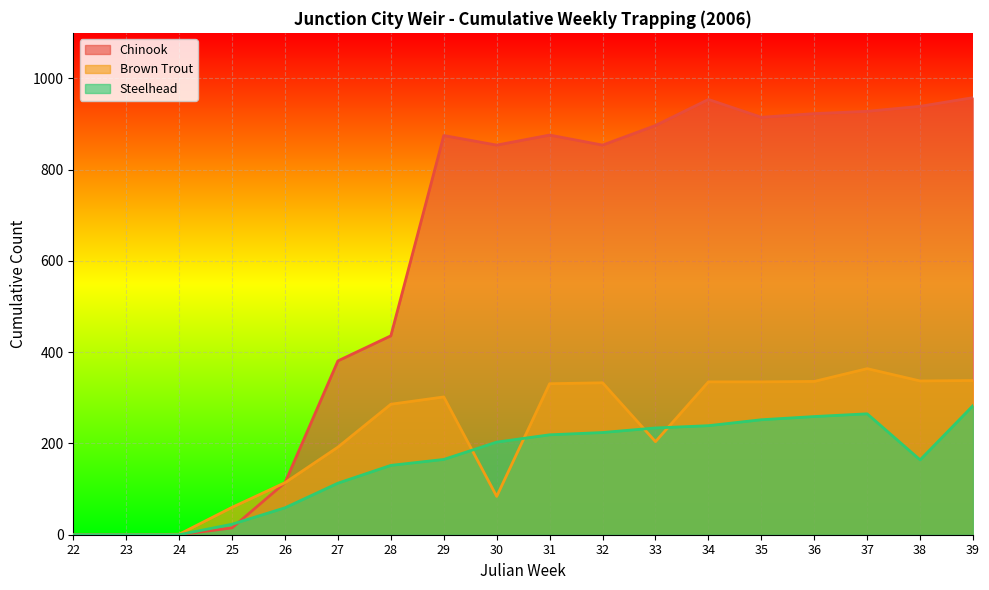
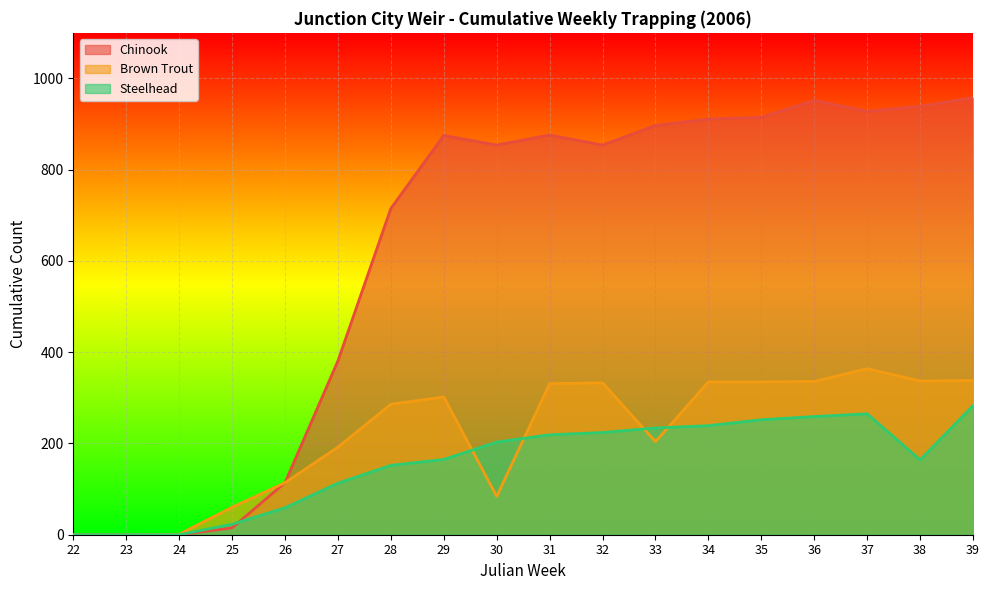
Chinook, 28: 440 -> 720
Chinook, 34: 950 -> 910
Chinook, 36: 920 -> 950
